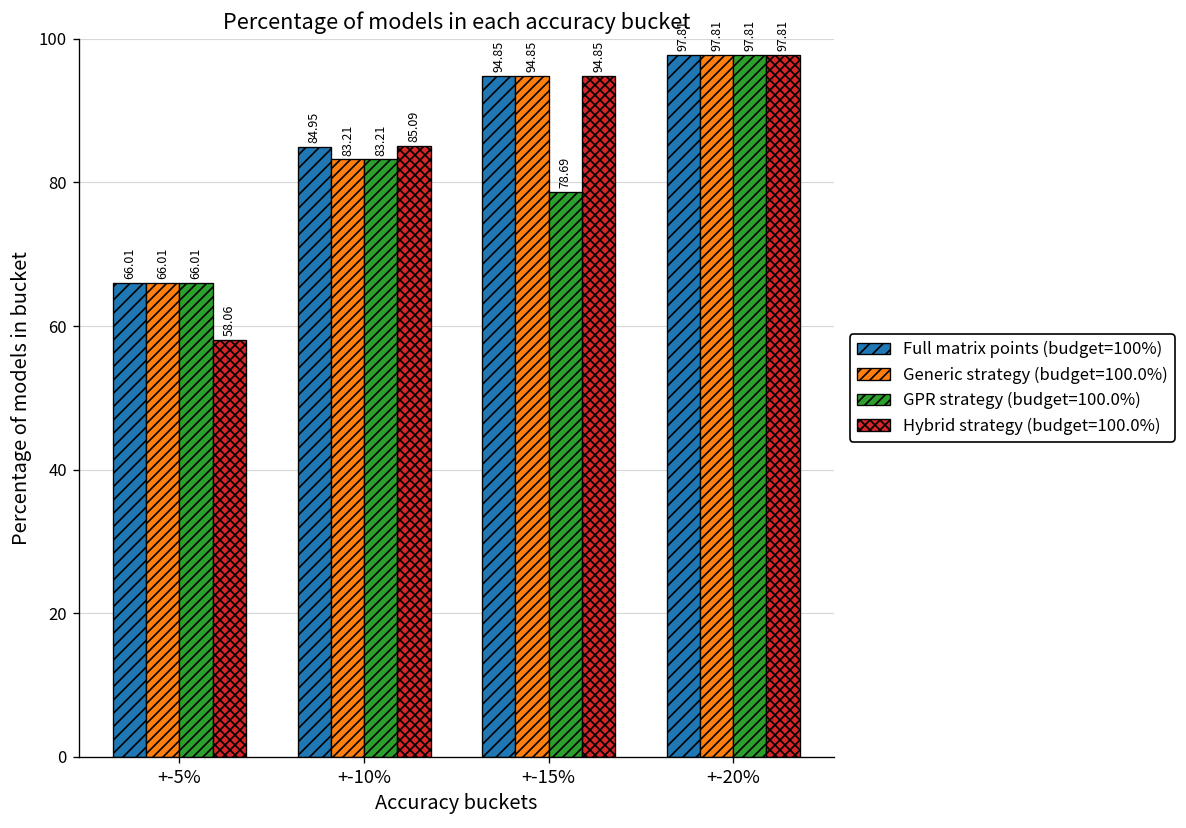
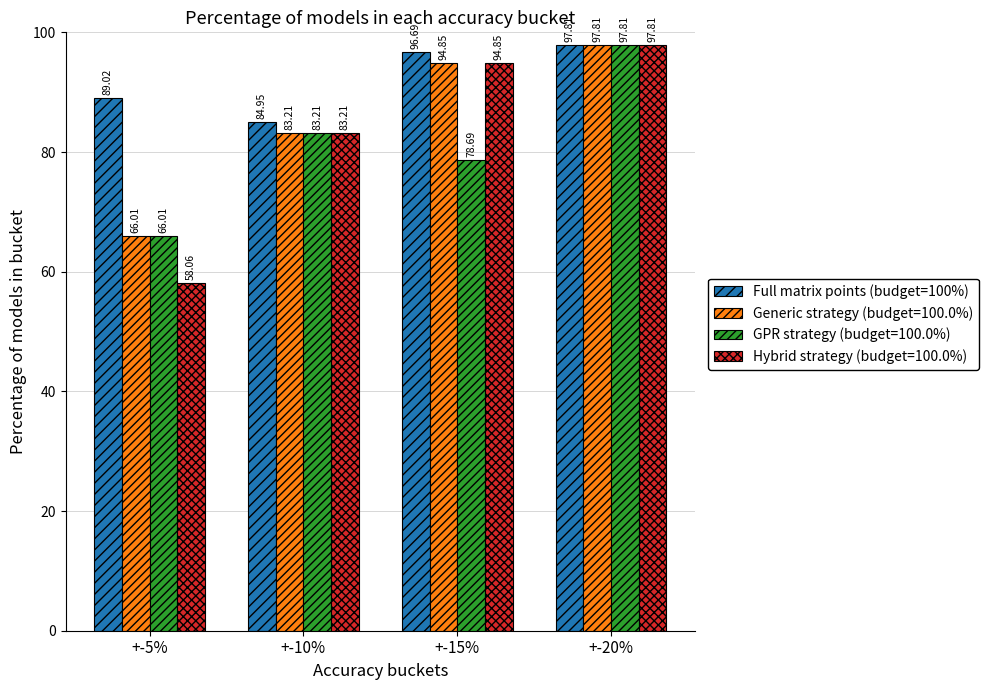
Full matrix points (budget=100%), +-5%: 66.01 -> 89.02
Hybrid strategy (budget=100.0%), +-10%: 85.09 -> 83.21
Full matrix points (budget=100%), +-15%: 94.85 -> 96.69
